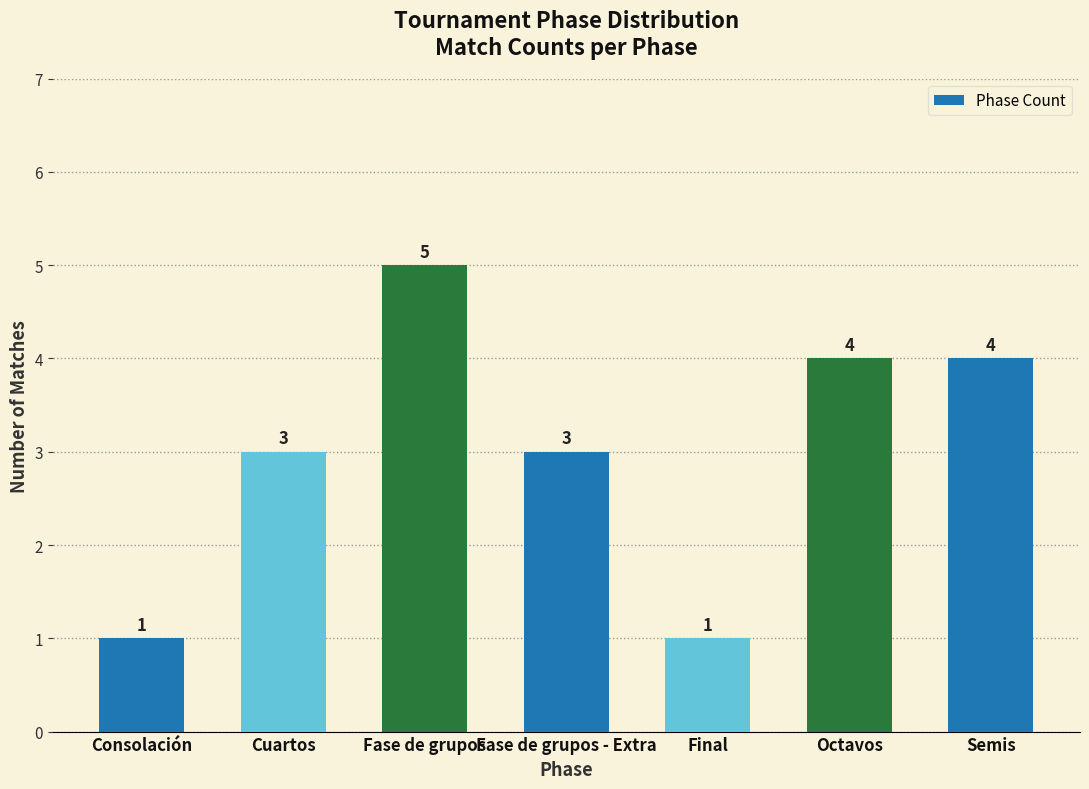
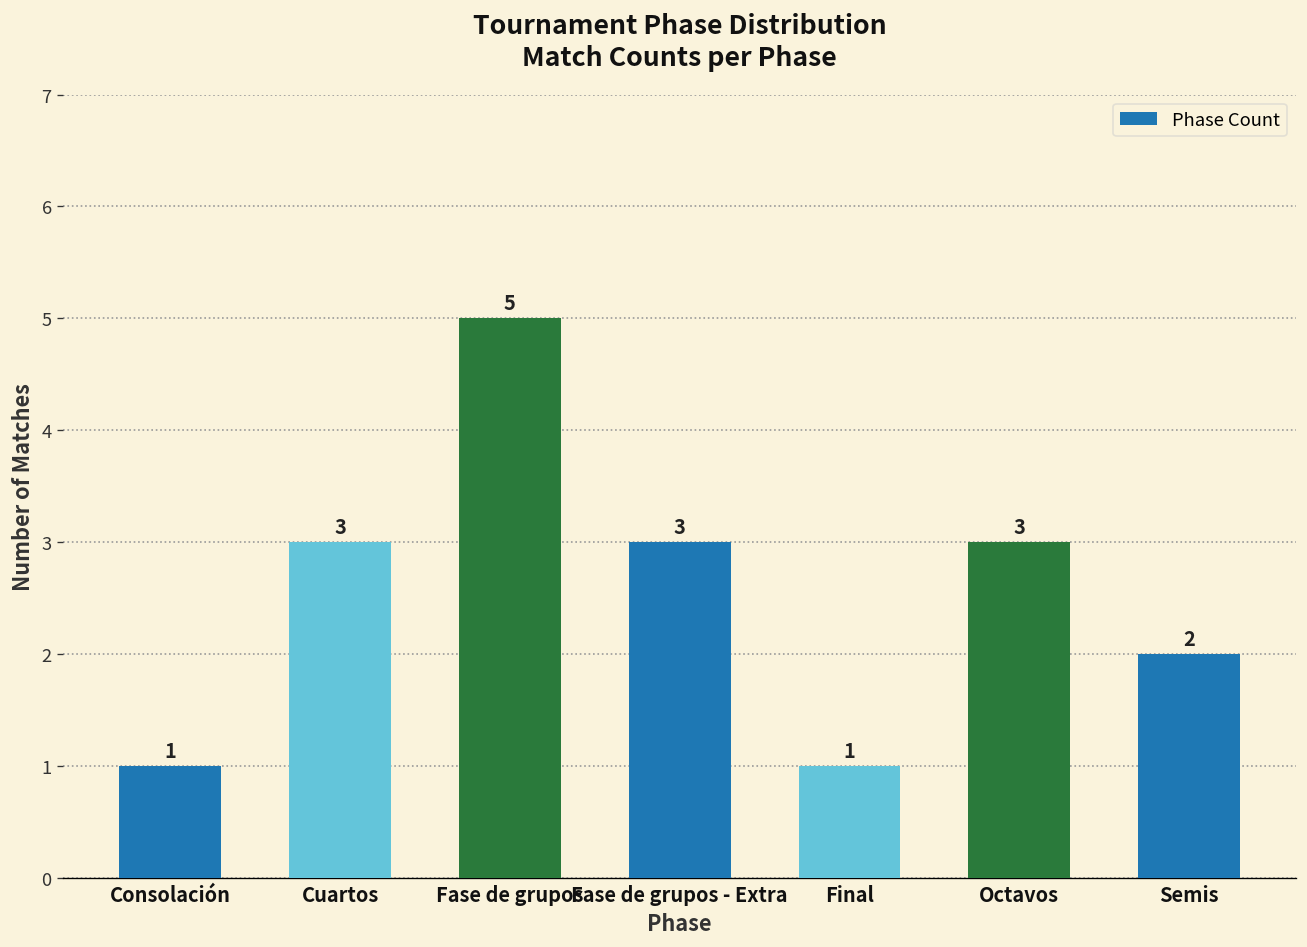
Octavos: 4 -> 3
Semis: 4 -> 2
